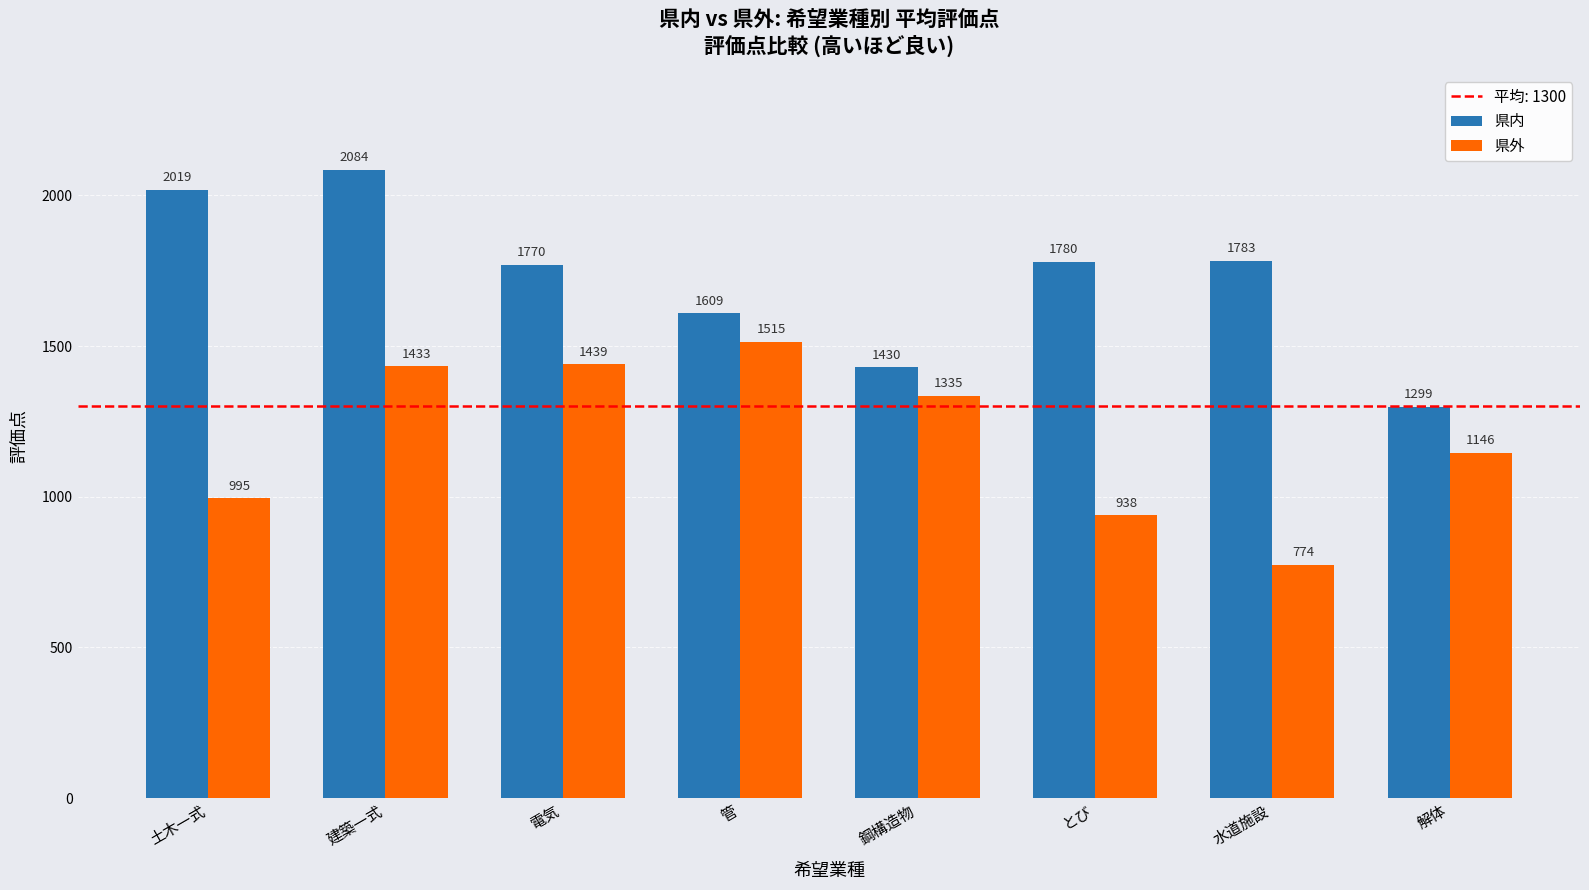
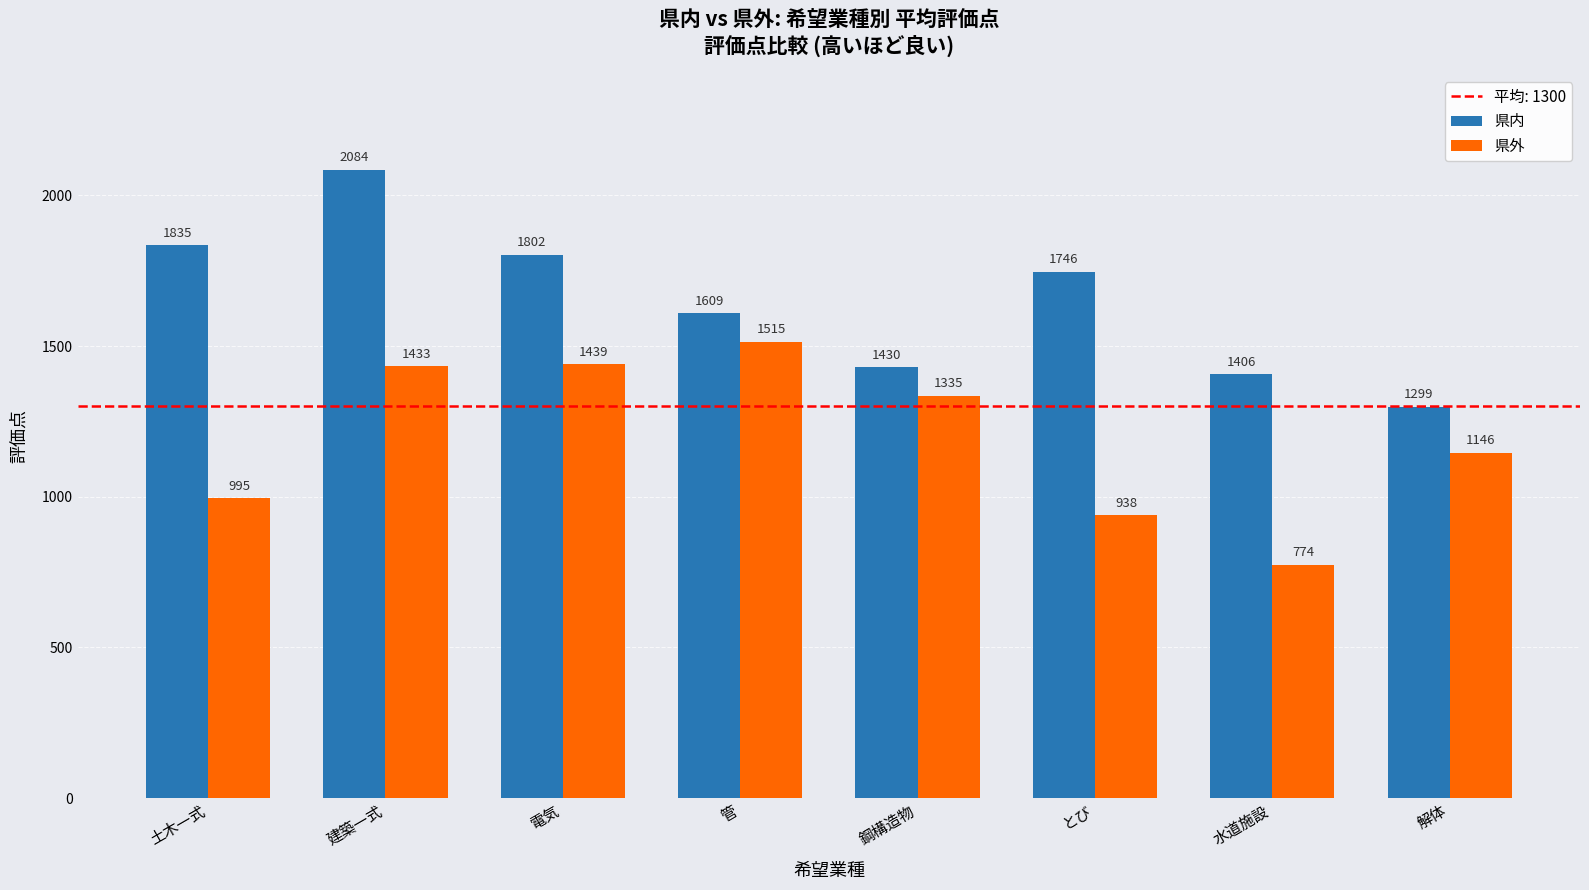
県内, 土木一式: 2019 -> 1835
県内, 電気: 1770 -> 1802
県内, とび: 1780 -> 1746
県内, 水道施設: 1783 -> 1406
